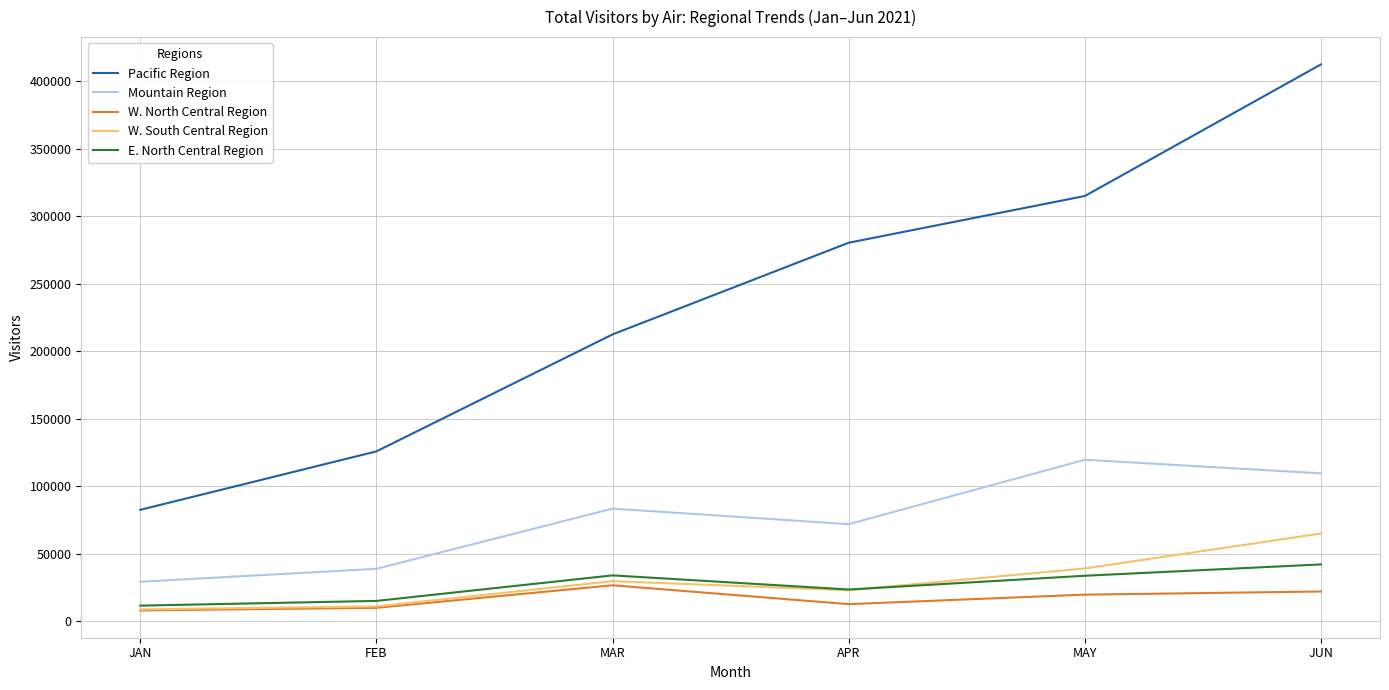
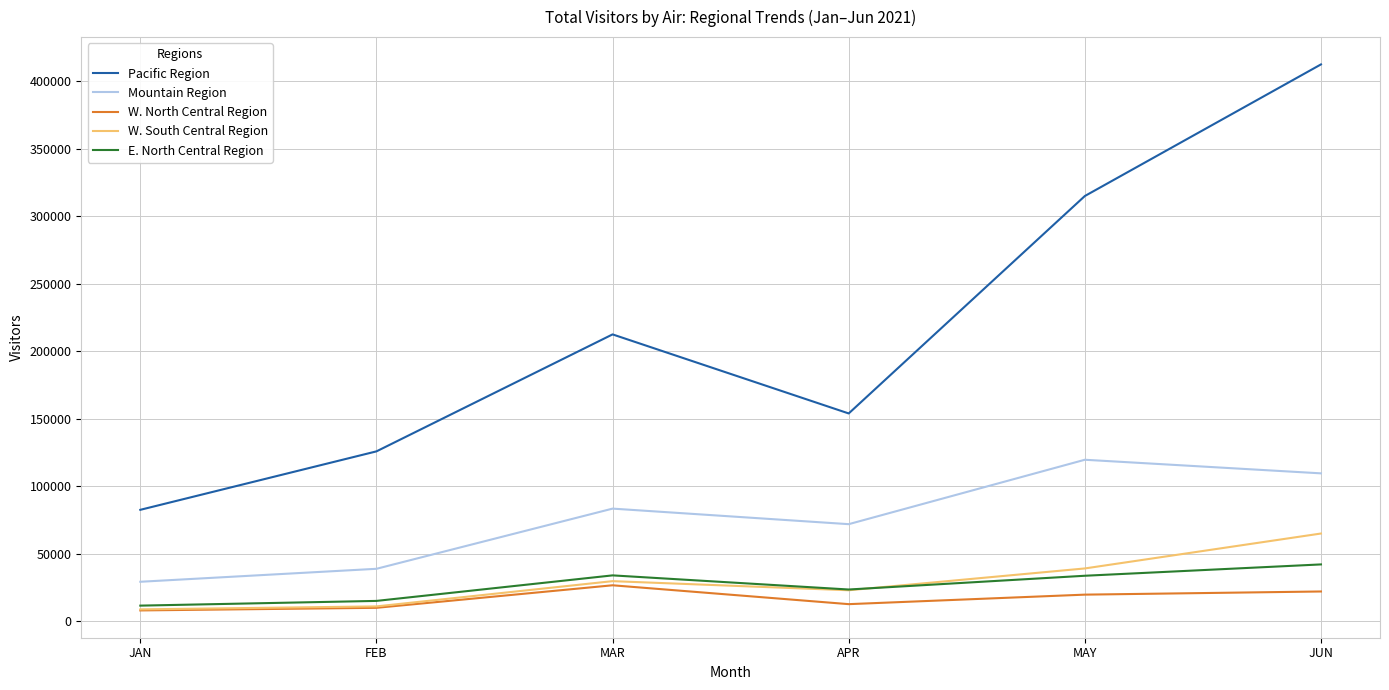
Pacific Region, APR: 281000 -> 154000
